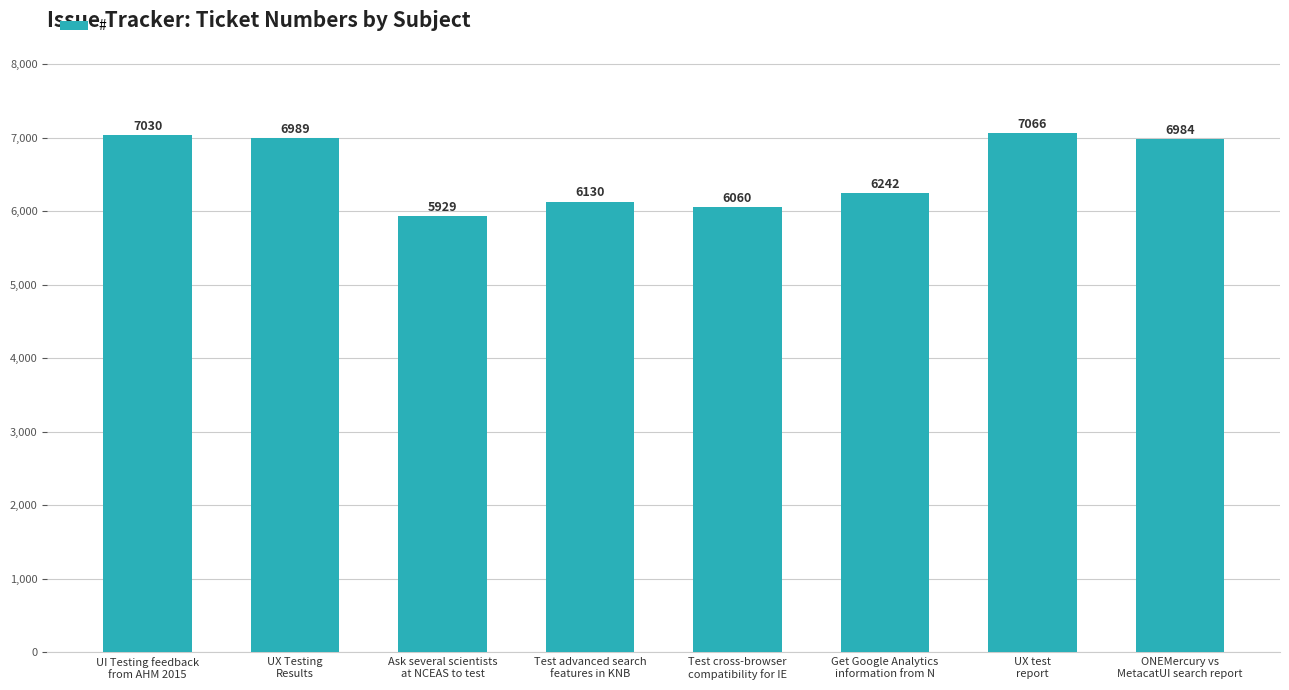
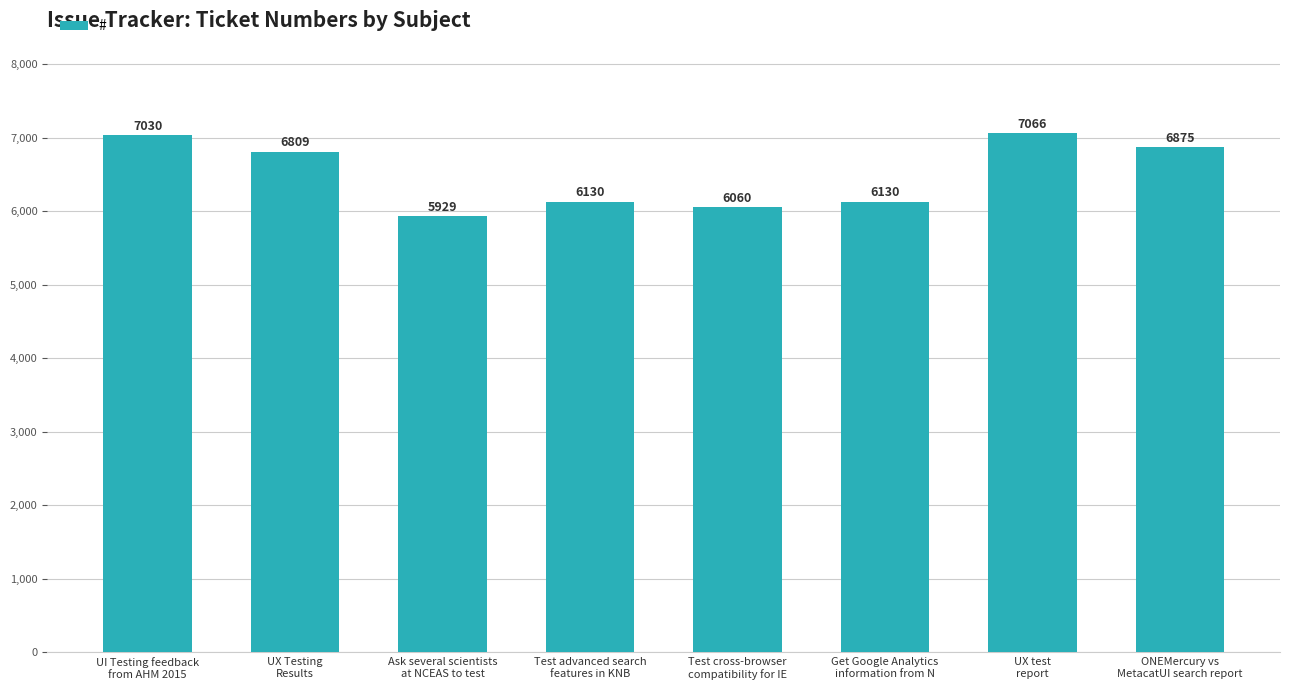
UX Testing Results: 6989 -> 6809
Get Google Analytics information from N: 6242 -> 6130
ONEMercury vs MetacatUI search report: 6984 -> 6875
